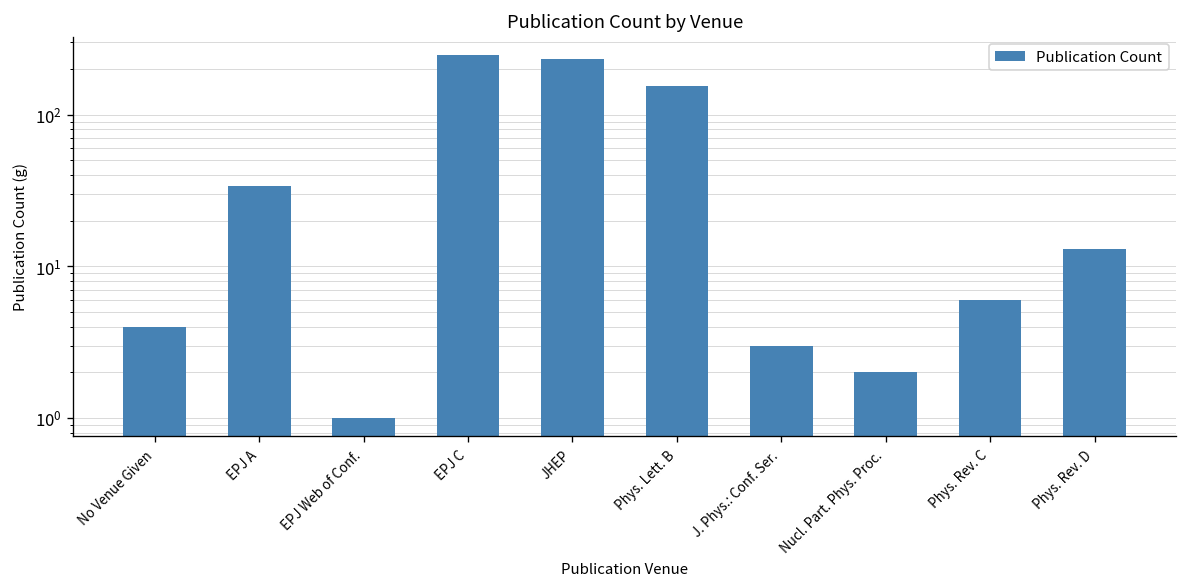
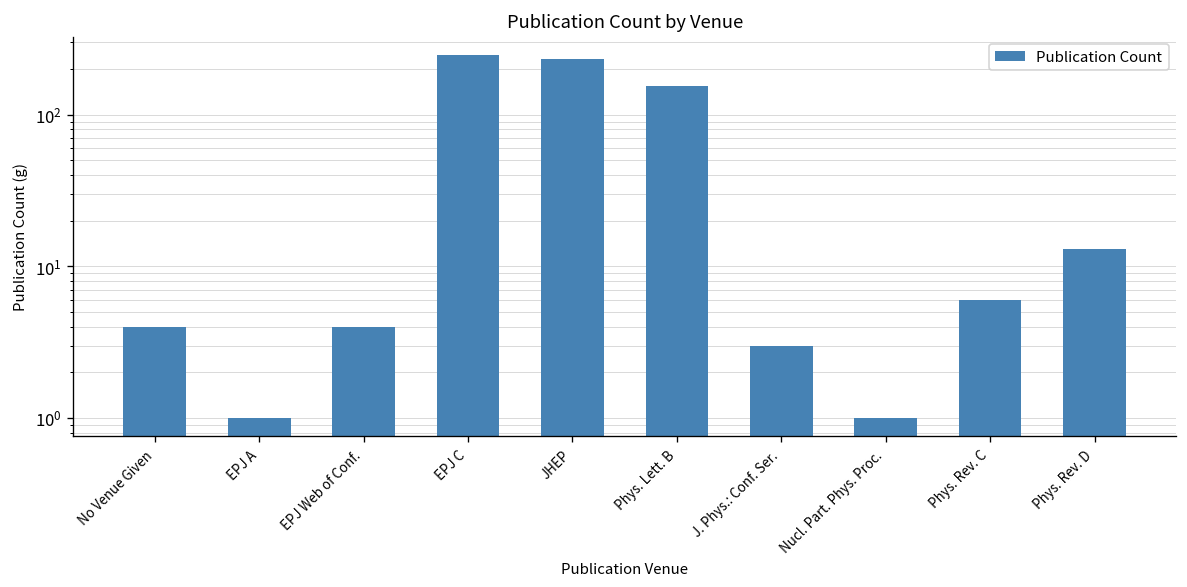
EPJ A: 34 -> 1
EPJ Web of Conf.: 1 -> 4
Nucl. Part. Phys. Proc.: 2 -> 1
